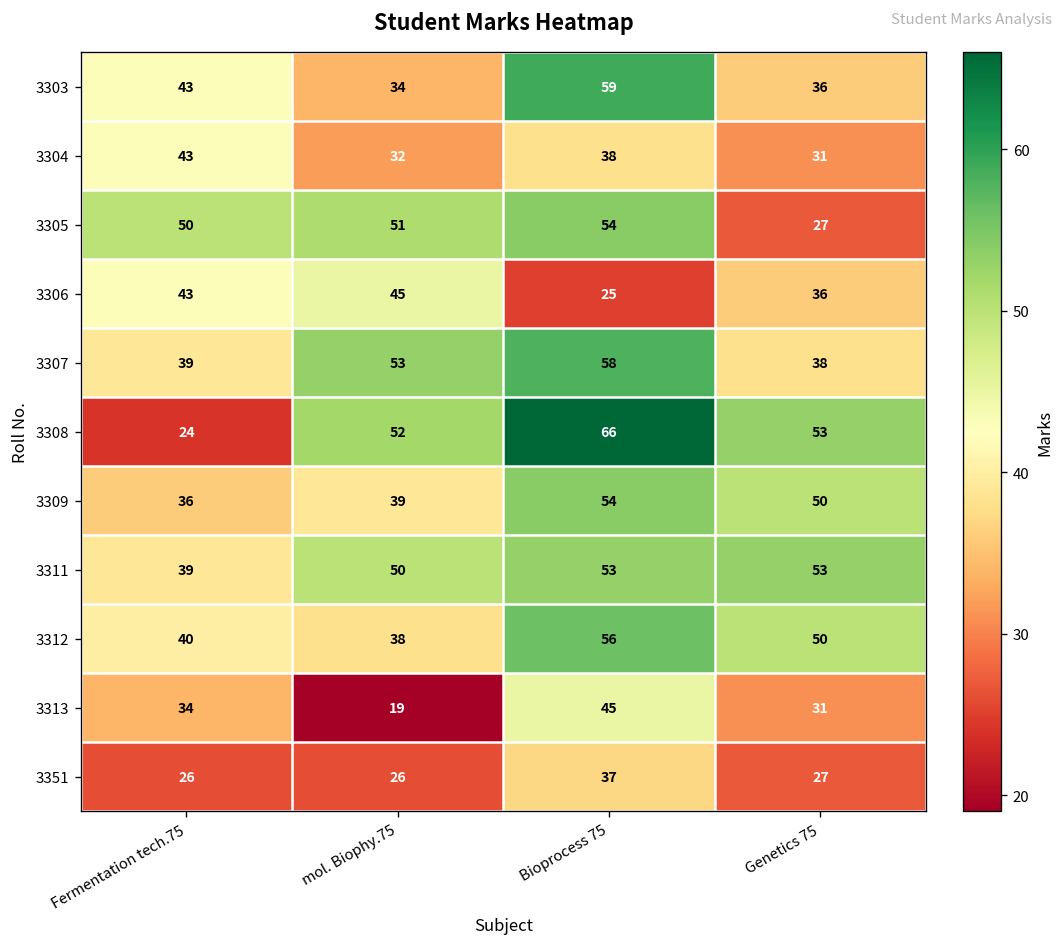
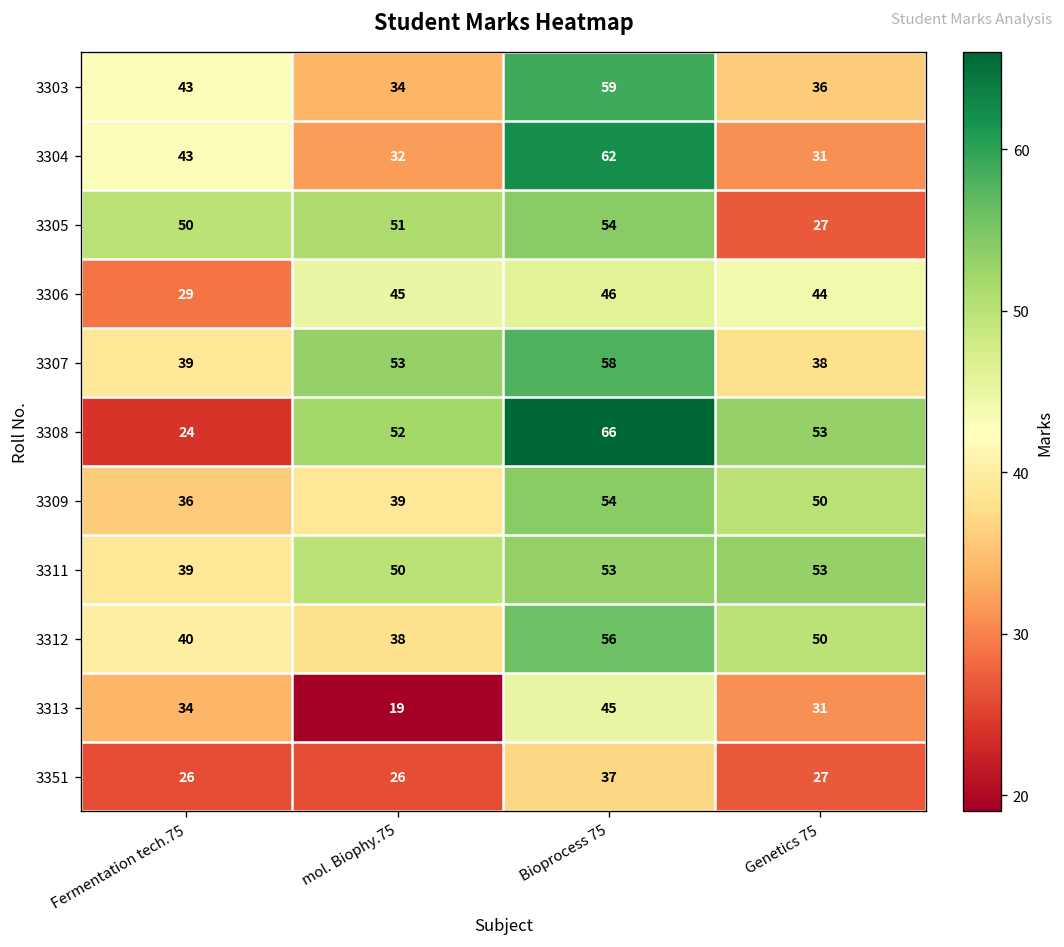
3304, Bioprocess 75: 38 -> 62
3306, Fermentation tech.75: 43 -> 29
3306, Bioprocess 75: 25 -> 46
3306, Genetics 75: 36 -> 44
